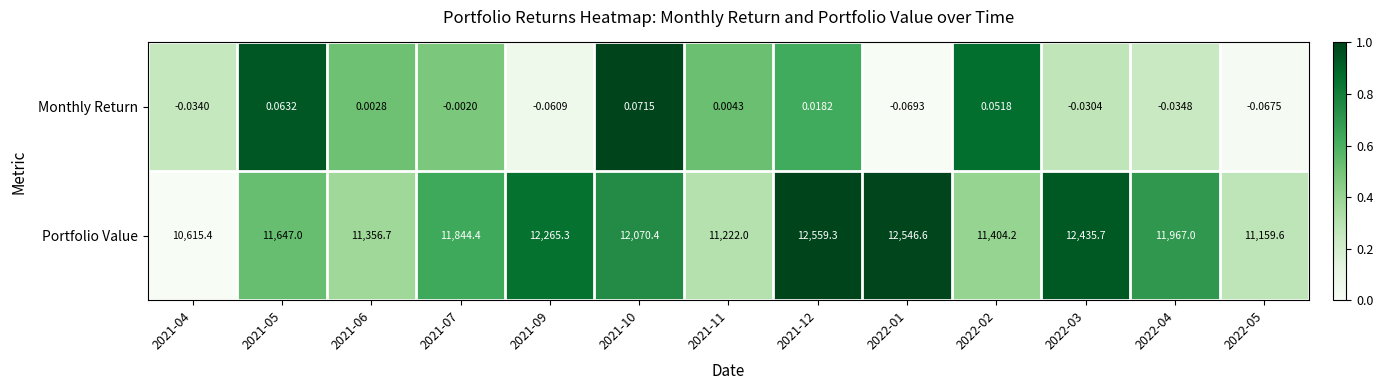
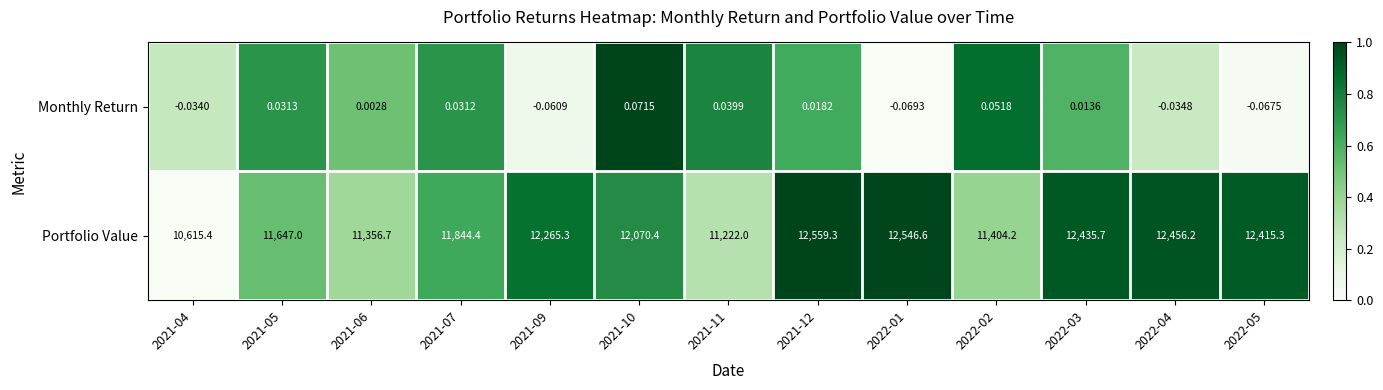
Monthly Return, 2021-05: 0.0632 -> 0.0313
Monthly Return, 2021-07: -0.0020 -> 0.0312
Monthly Return, 2021-11: 0.0043 -> 0.0399
Monthly Return, 2022-03: -0.0304 -> 0.0136
Portfolio Value, 2022-04: 11,967.0 -> 12,456.2
Portfolio Value, 2022-05: 11,159.6 -> 12,415.3
